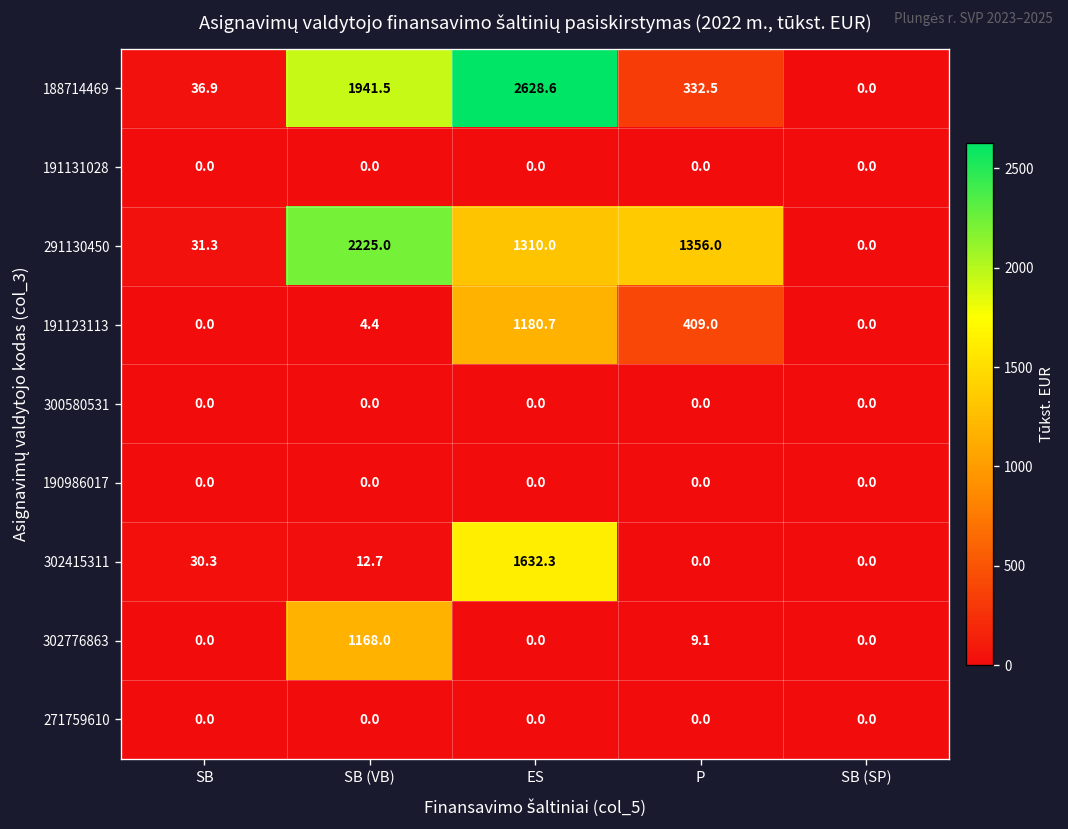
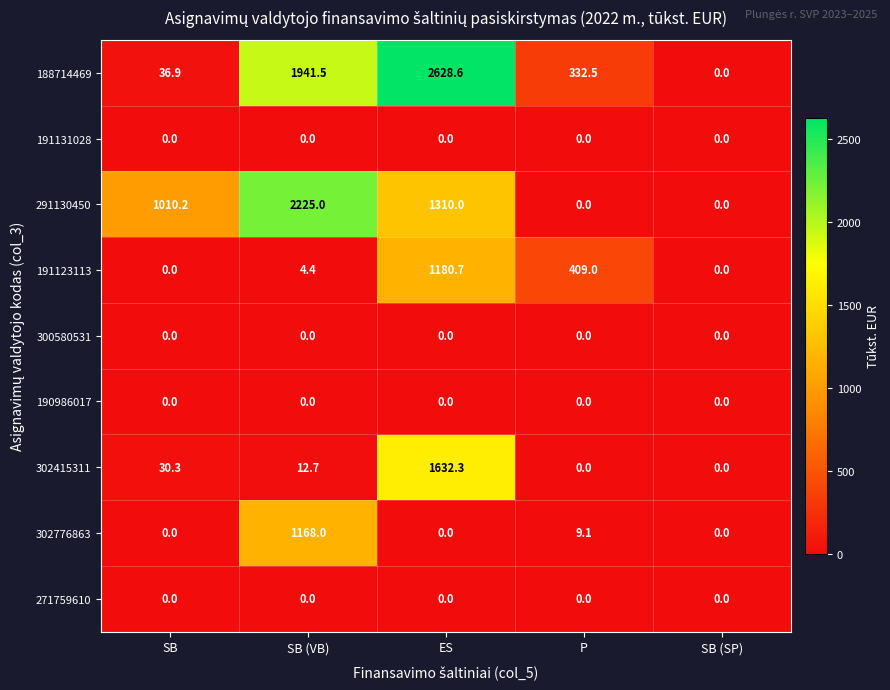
291130450, SB: 31.3 -> 1010.2
291130450, P: 1356.0 -> 0.0
